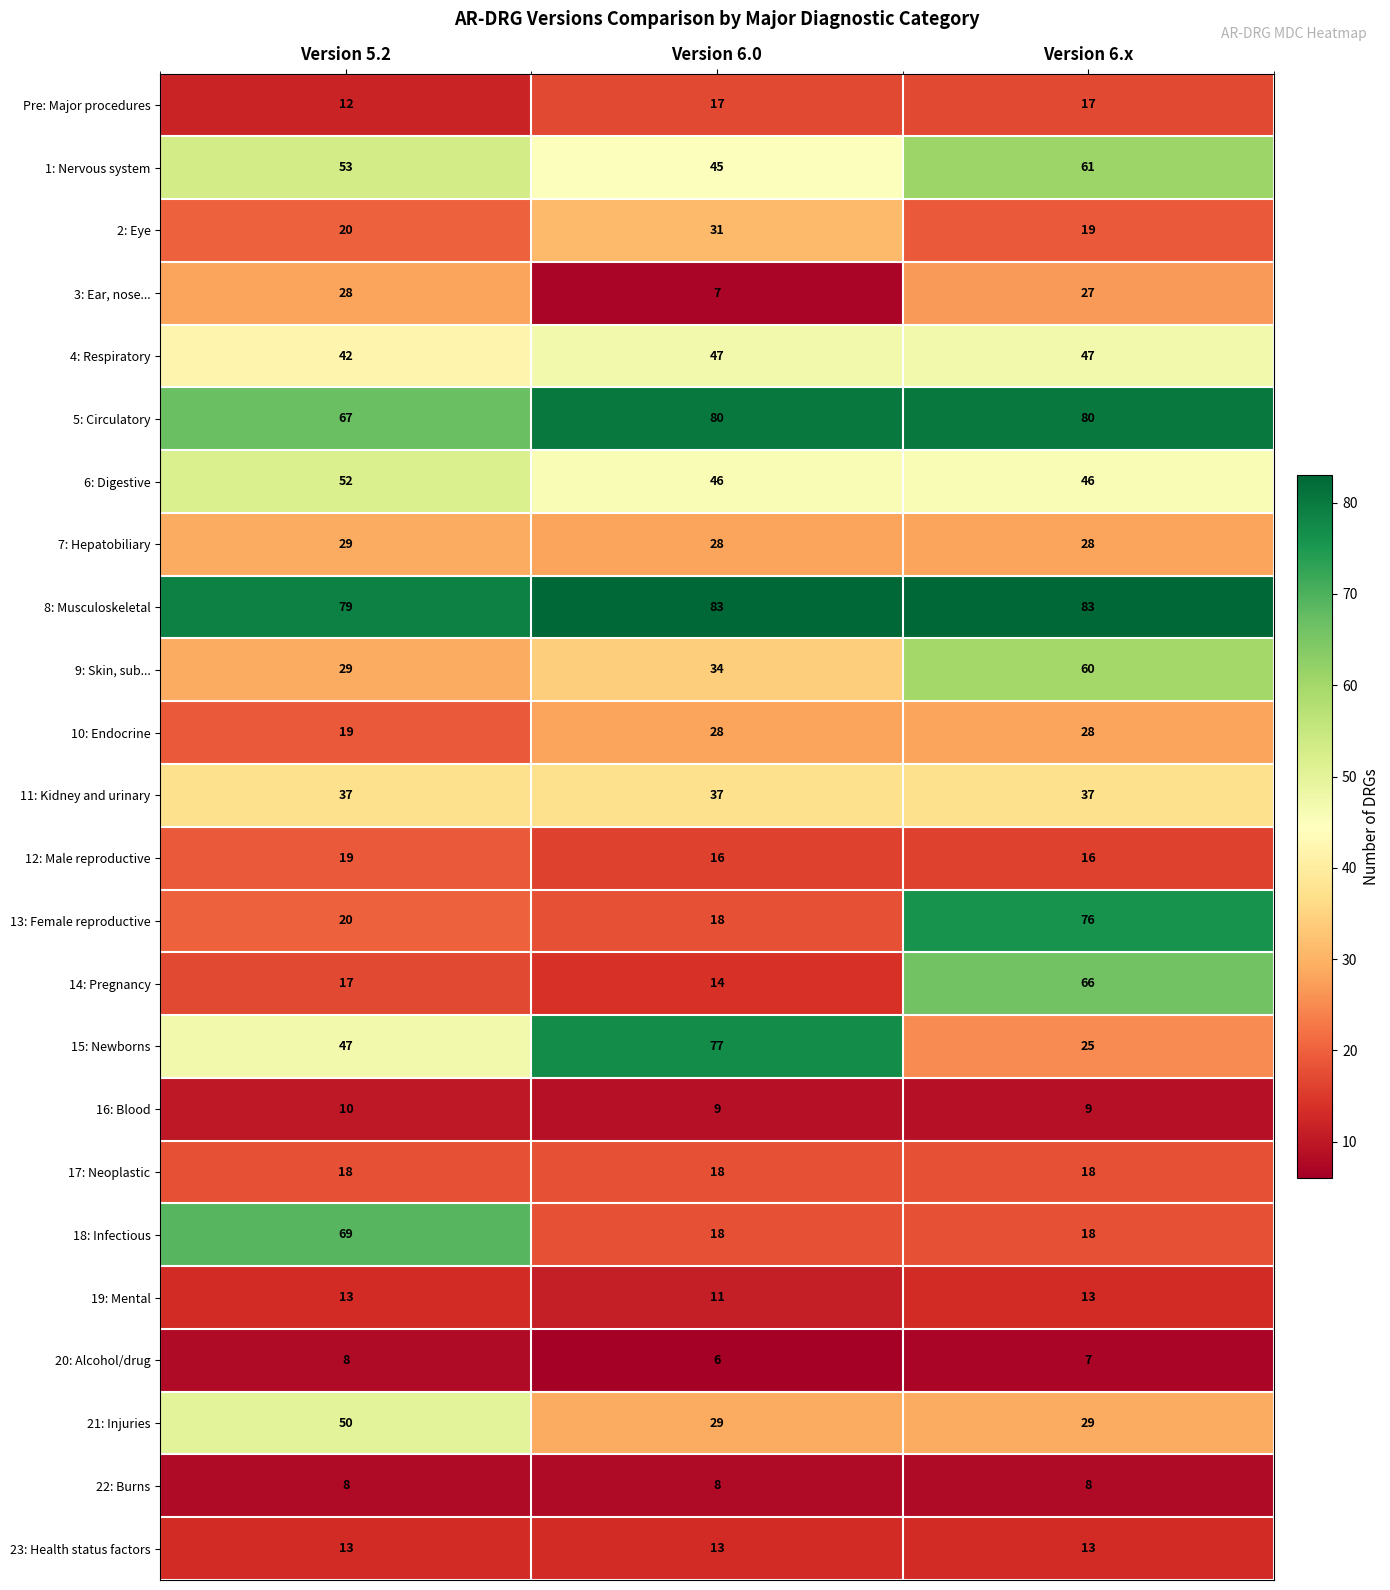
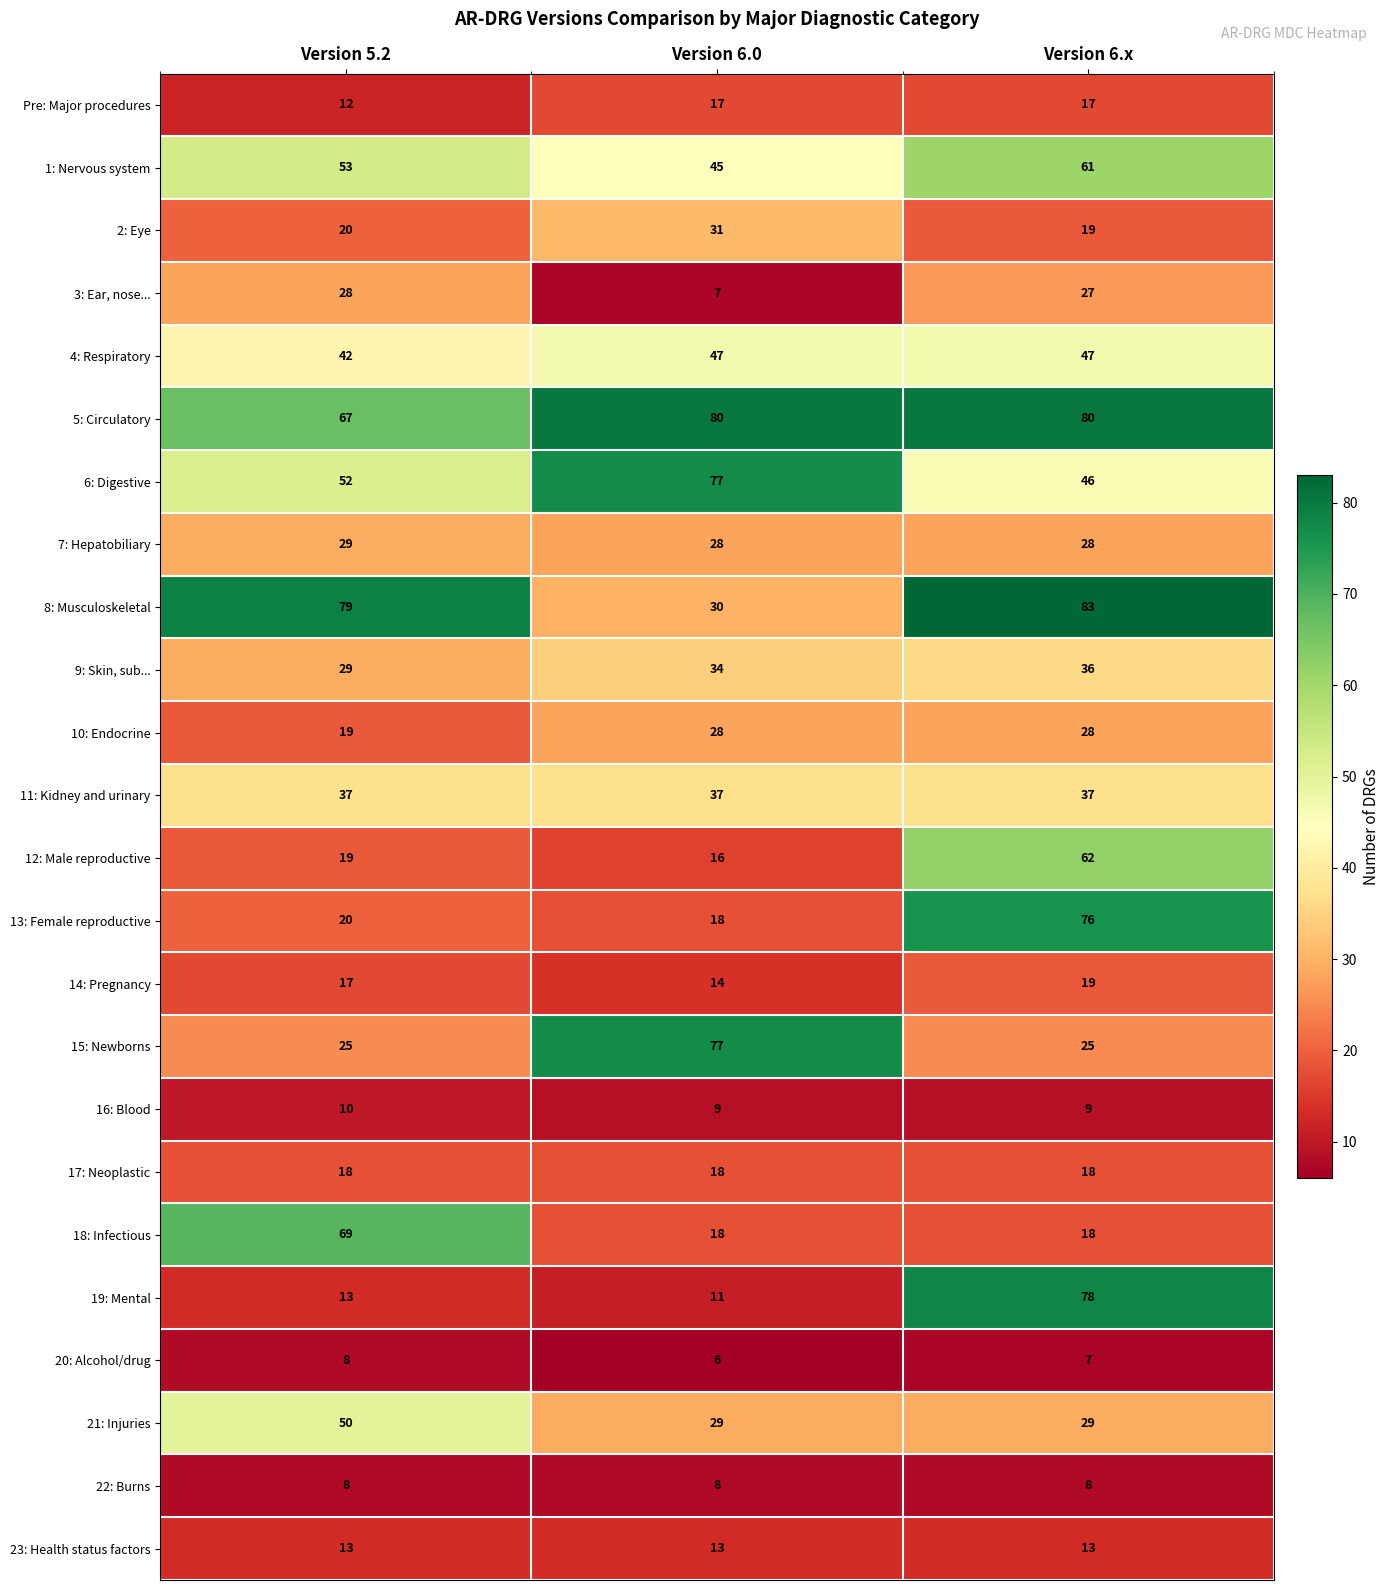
6: Digestive, Version 6.0: 46 -> 77
8: Musculoskeletal, Version 6.0: 83 -> 30
9: Skin, sub..., Version 6.x: 60 -> 36
12: Male reproductive, Version 6.x: 16 -> 62
14: Pregnancy, Version 6.x: 66 -> 19
15: Newborns, Version 5.2: 47 -> 25
19: Mental, Version 6.x: 13 -> 78
